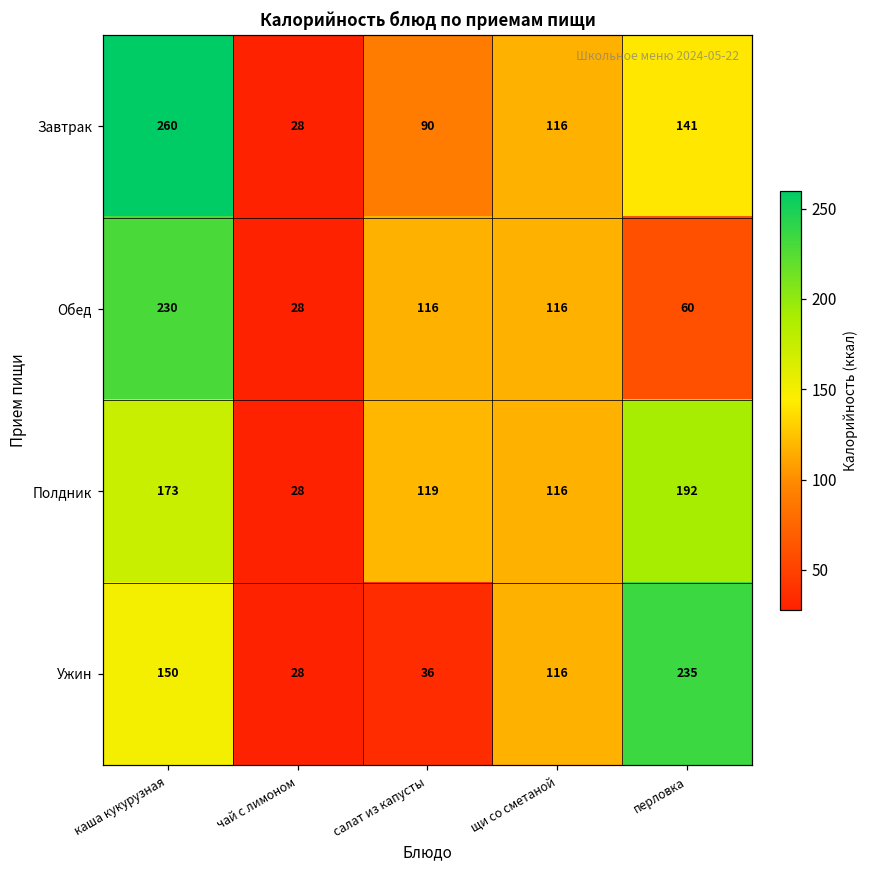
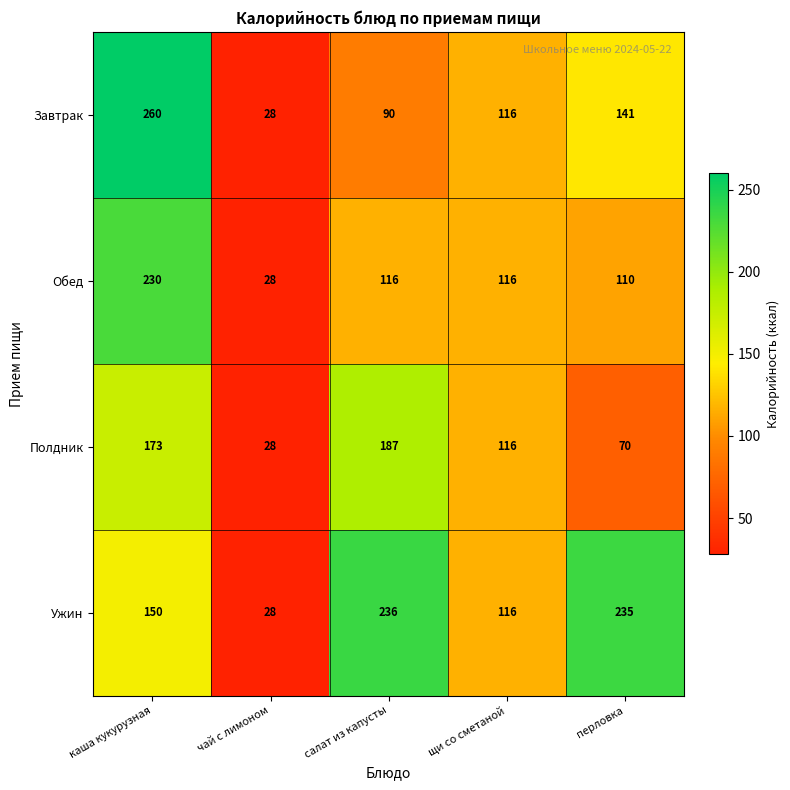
Обед, перловка: 60 -> 110
Полдник, салат из капусты: 119 -> 187
Полдник, перловка: 192 -> 70
Ужин, салат из капусты: 36 -> 236
